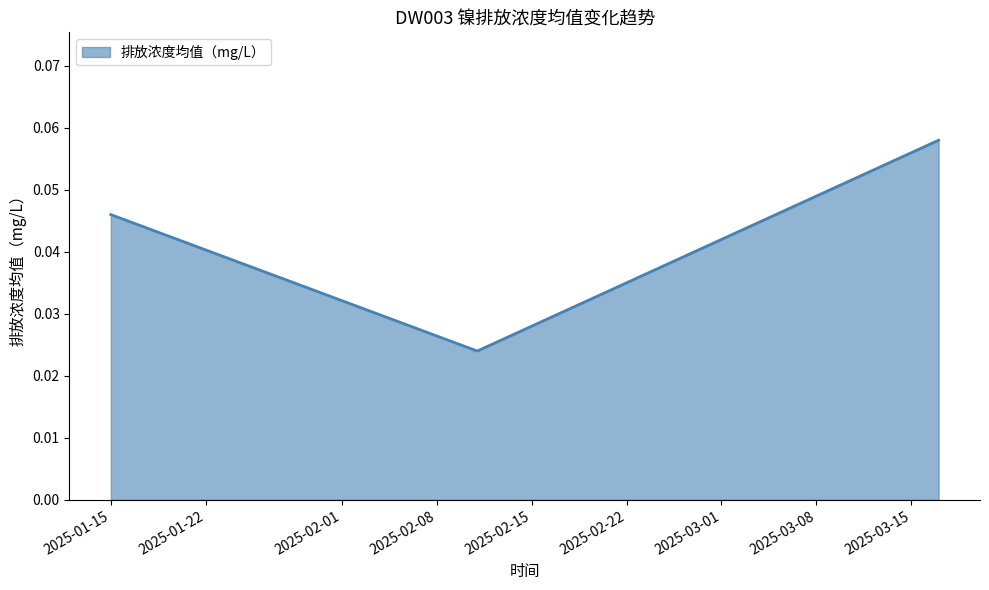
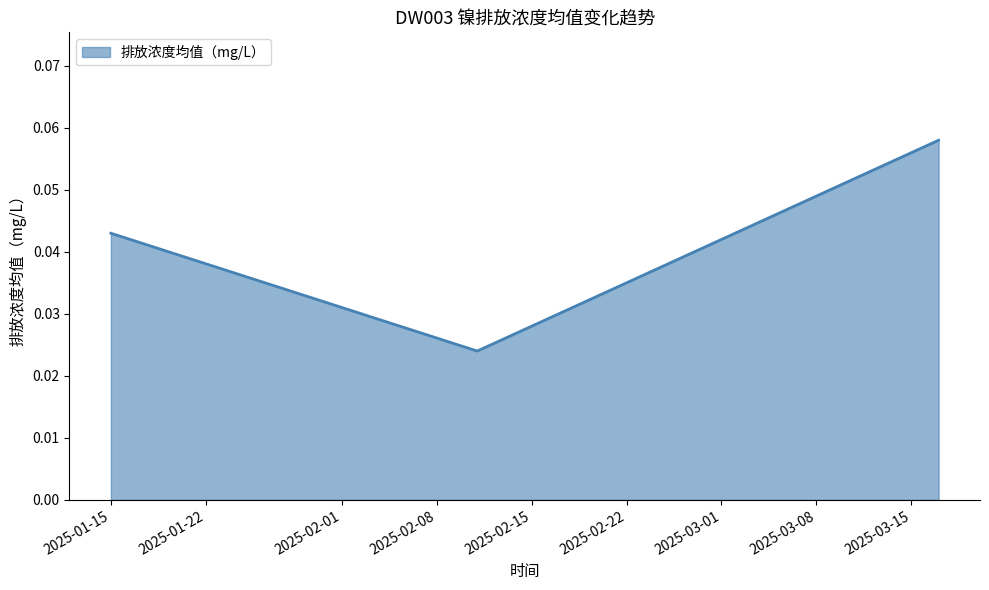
2025-01-15: 0.046 -> 0.043
